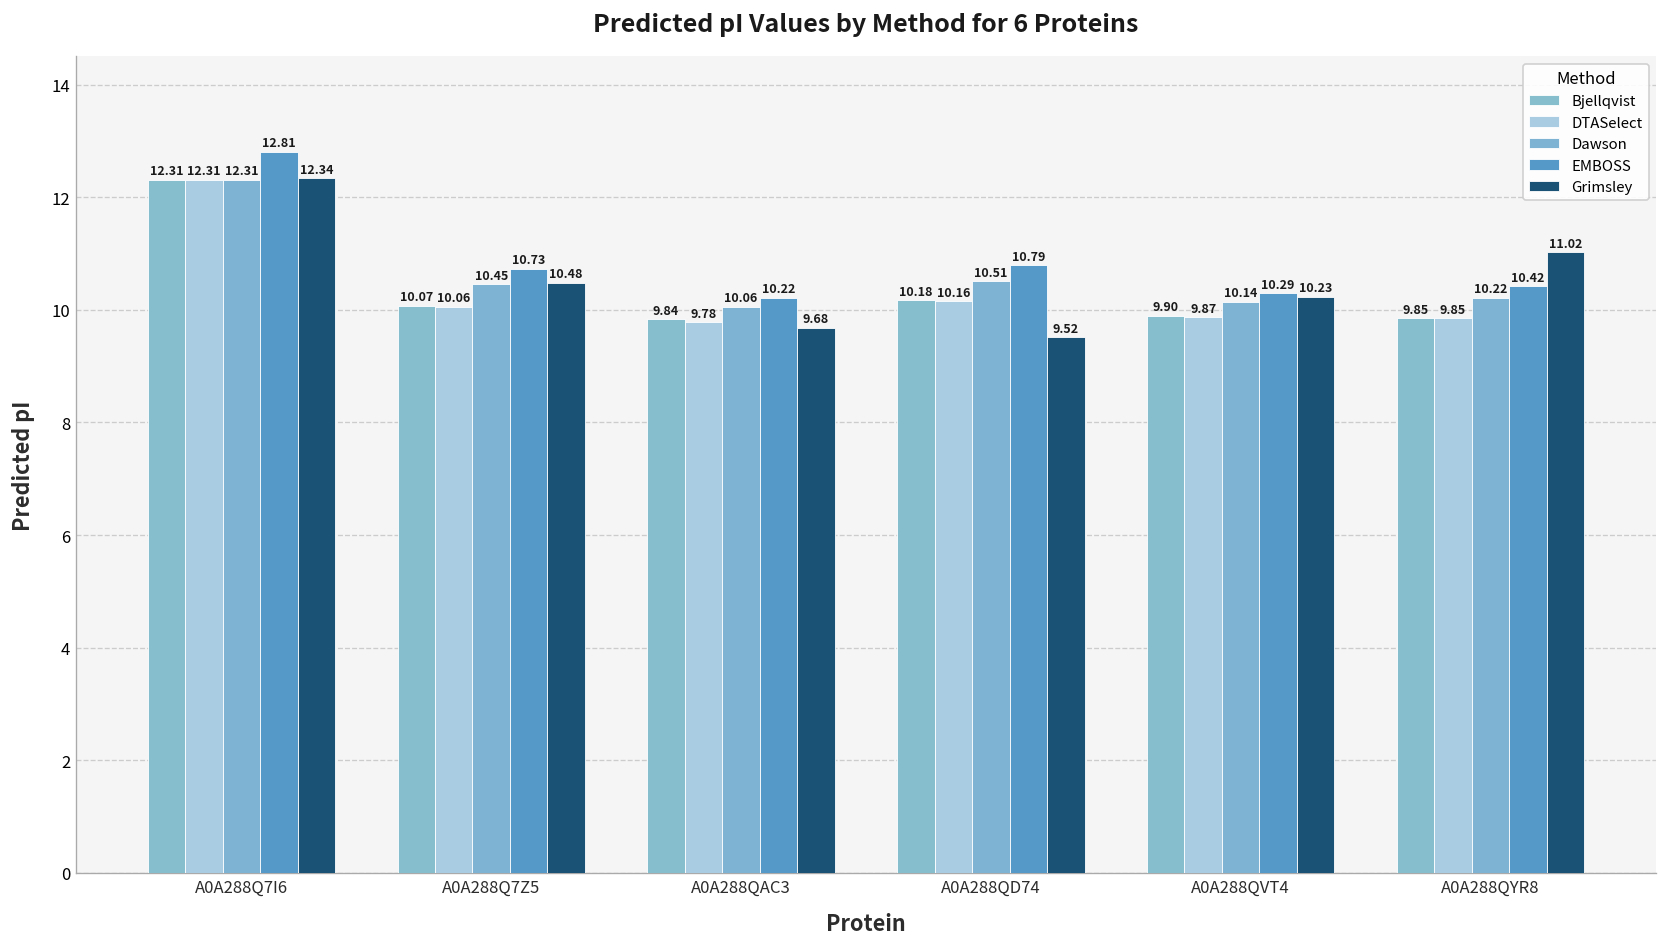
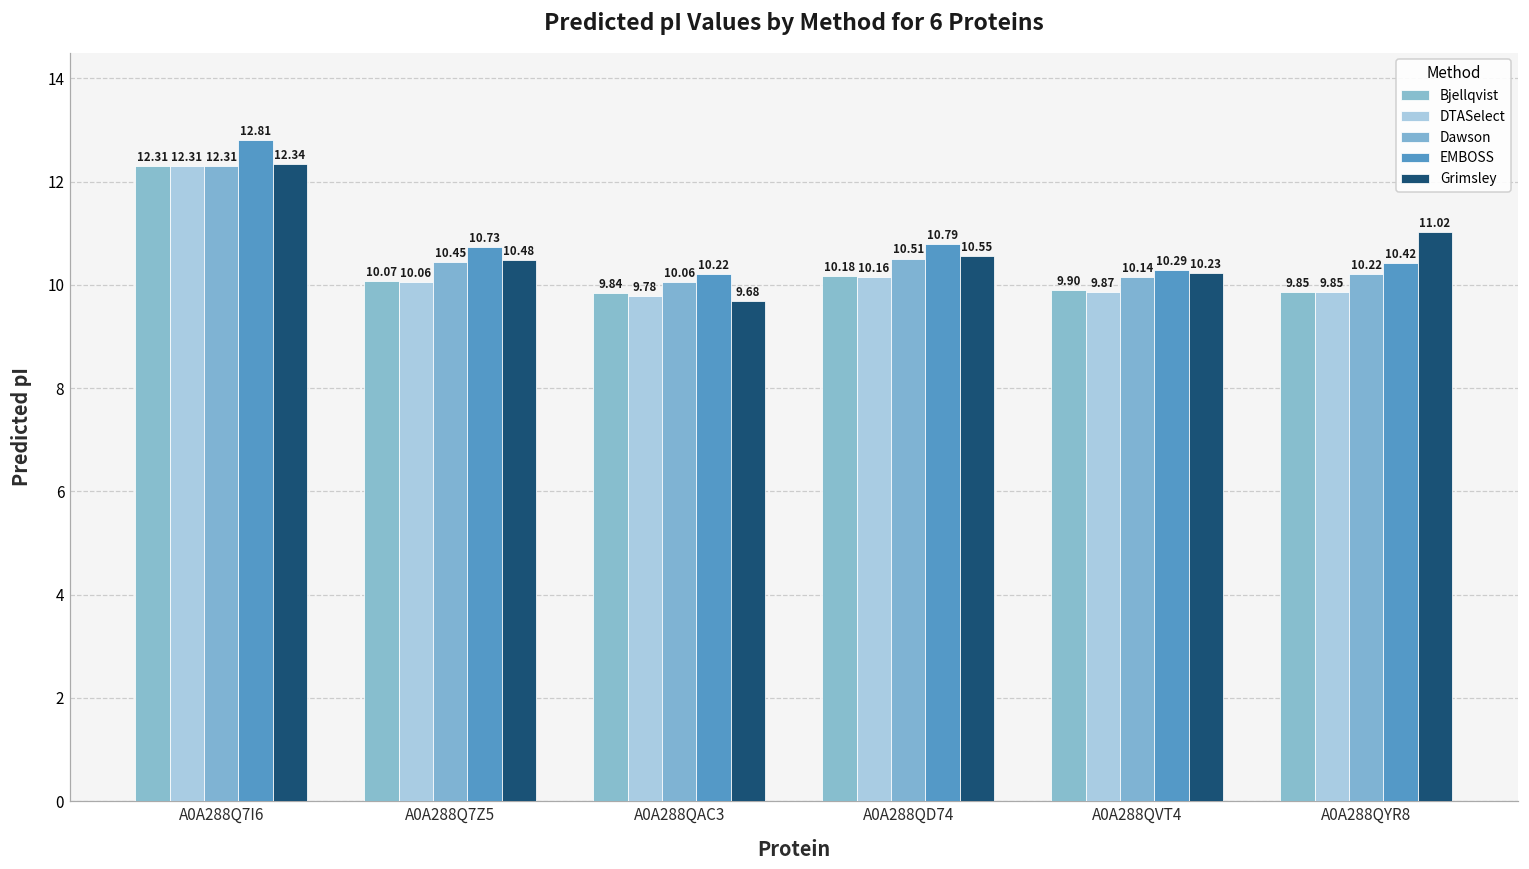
Grimsley, A0A288QD74: 9.52 -> 10.55
